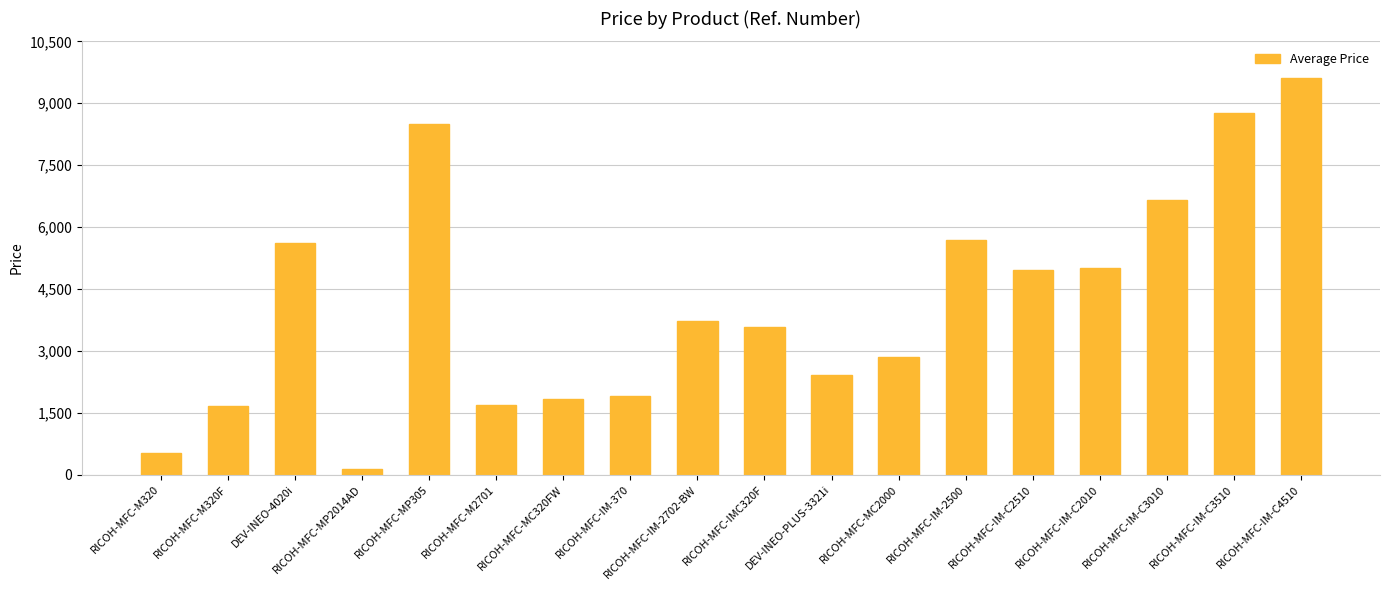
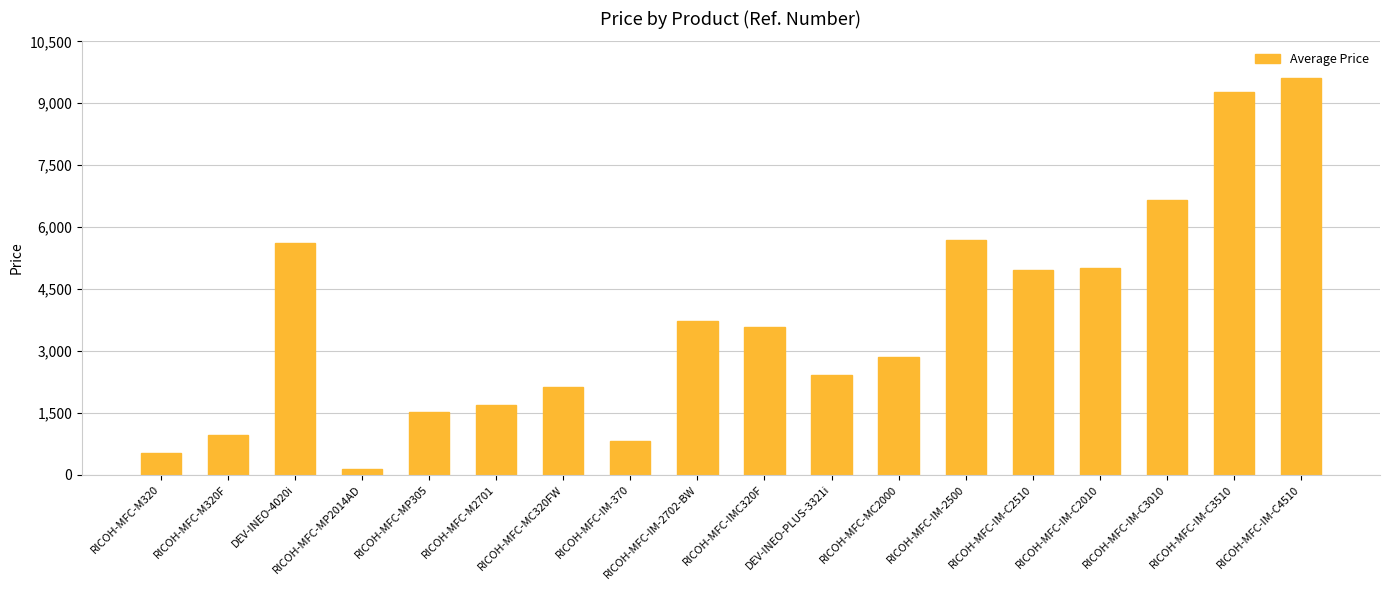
RICOH-MFC-M320F: 1,700 -> 1,000
RICOH-MFC-MP305: 8,500 -> 1,500
RICOH-MFC-MC320FW: 1,800 -> 2,100
RICOH-MFC-IM-370: 1,900 -> 800
RICOH-MFC-IM-C3510: 8,800 -> 9,300
